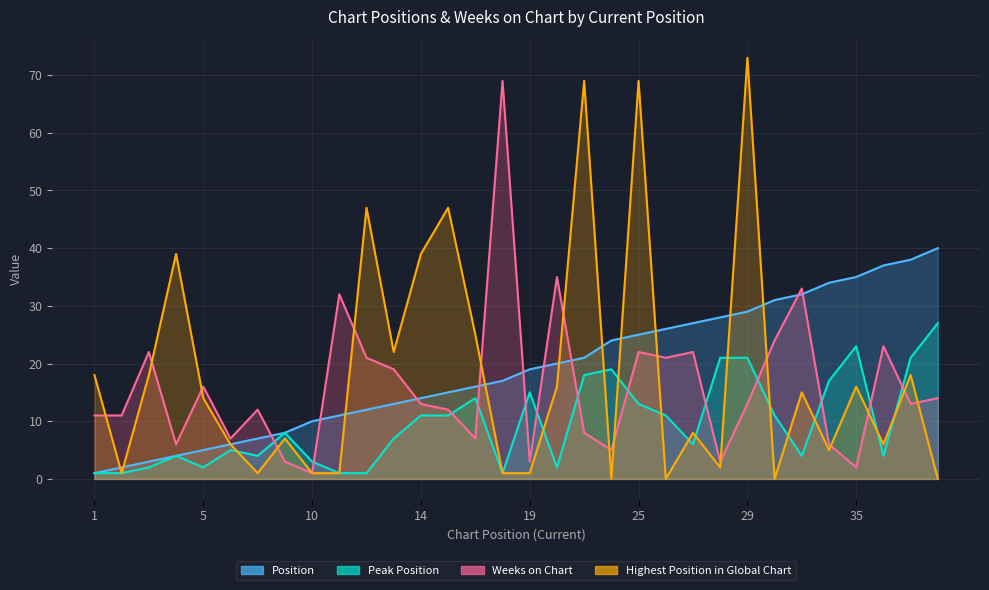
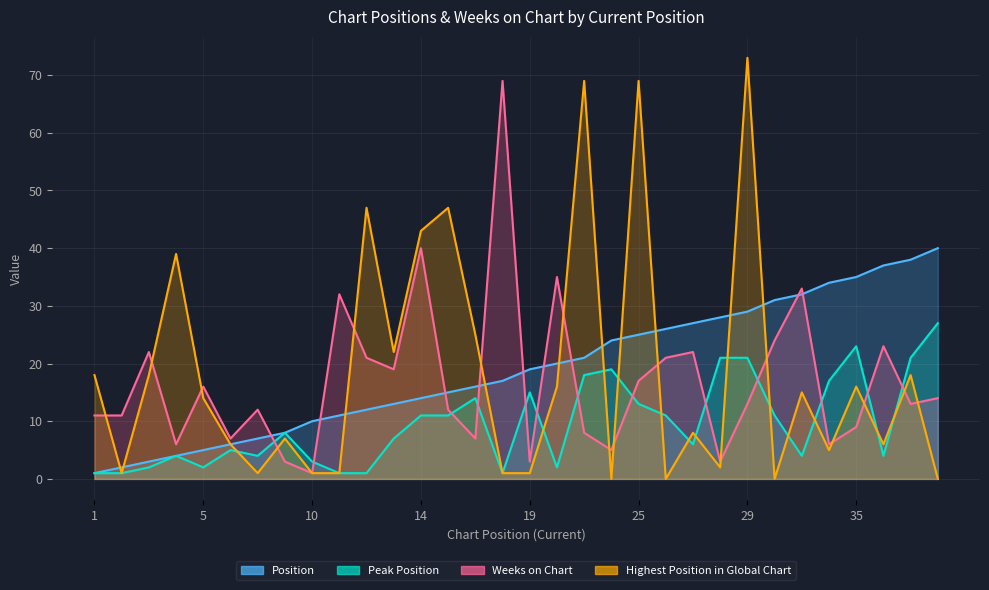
Weeks on Chart, 14: 13 -> 40
Highest Position in Global Chart, 14: 39 -> 43
Weeks on Chart, 25: 22 -> 17
Weeks on Chart, 35: 2 -> 9
